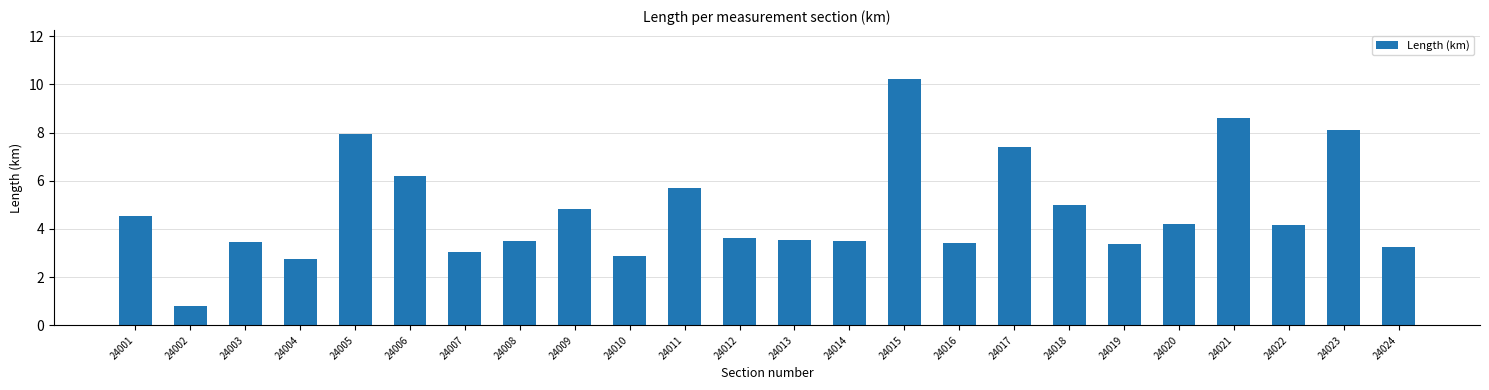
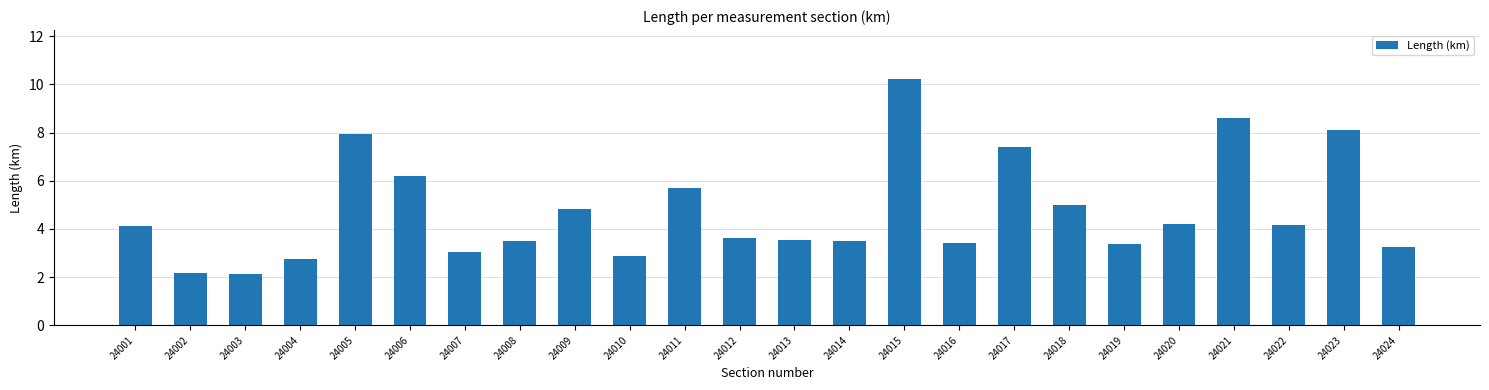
24001: 4.5 -> 4.1
24002: 0.8 -> 2.2
24003: 3.5 -> 2.1
